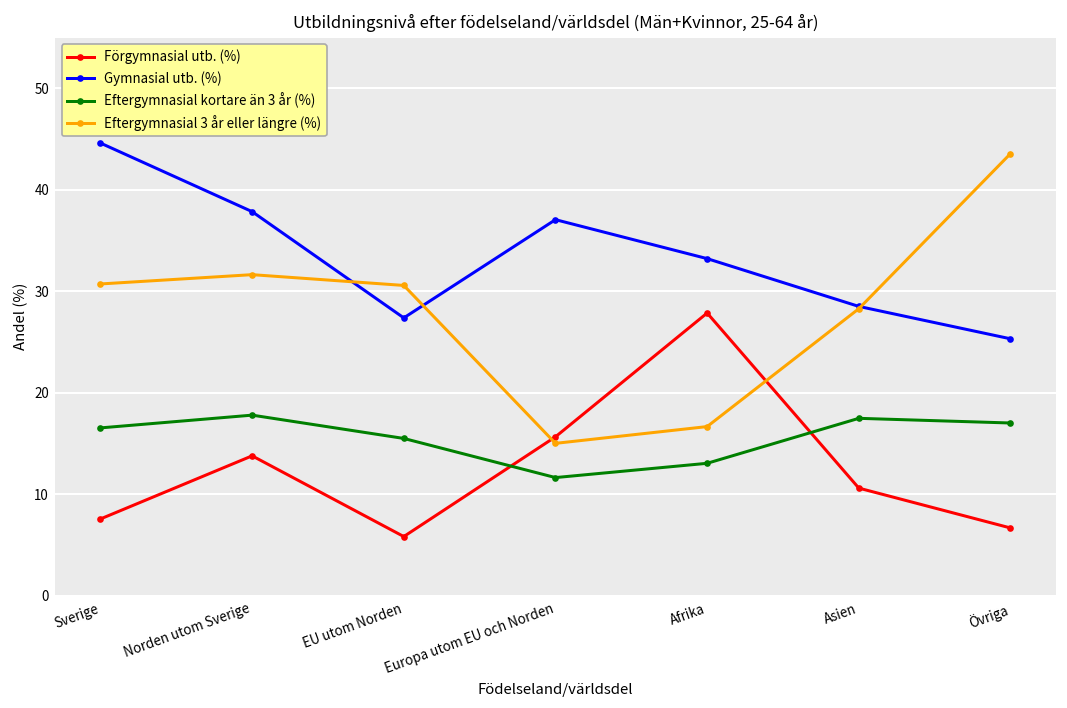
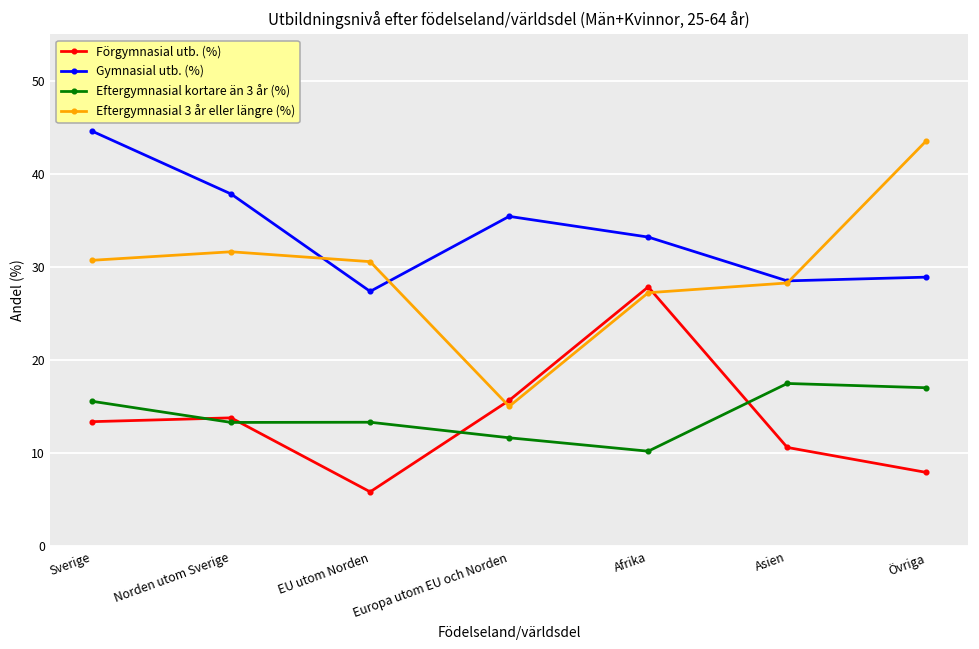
Förgymnasial utb. (%), Sverige: 8 -> 13
Eftergymnasial kortare än 3 år (%), Sverige: 17 -> 16
Eftergymnasial kortare än 3 år (%), Norden utom Sverige: 18 -> 13
Eftergymnasial kortare än 3 år (%), EU utom Norden: 16 -> 13
Gymnasial utb. (%), Europa utom EU och Norden: 37 -> 35
Eftergymnasial kortare än 3 år (%), Afrika: 13 -> 10
Eftergymnasial 3 år eller längre (%), Afrika: 17 -> 27
Förgymnasial utb. (%), Övriga: 7 -> 8
Gymnasial utb. (%), Övriga: 25 -> 29
